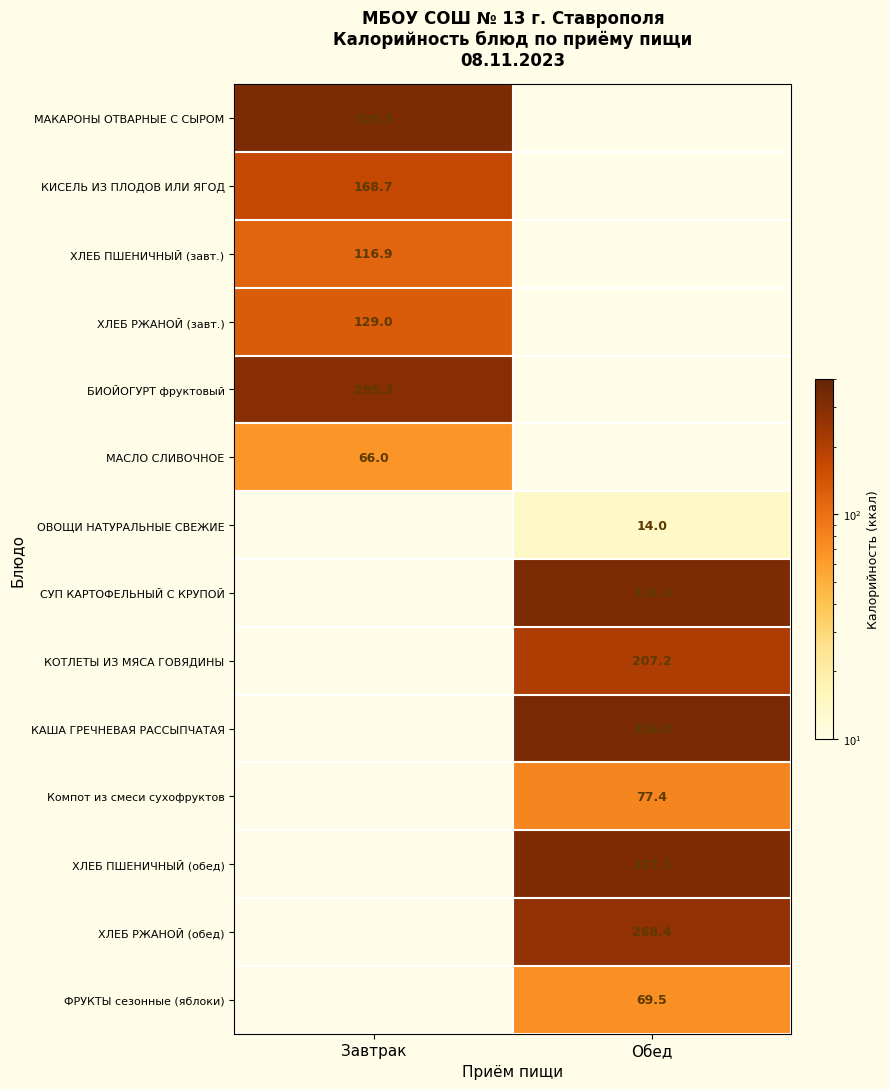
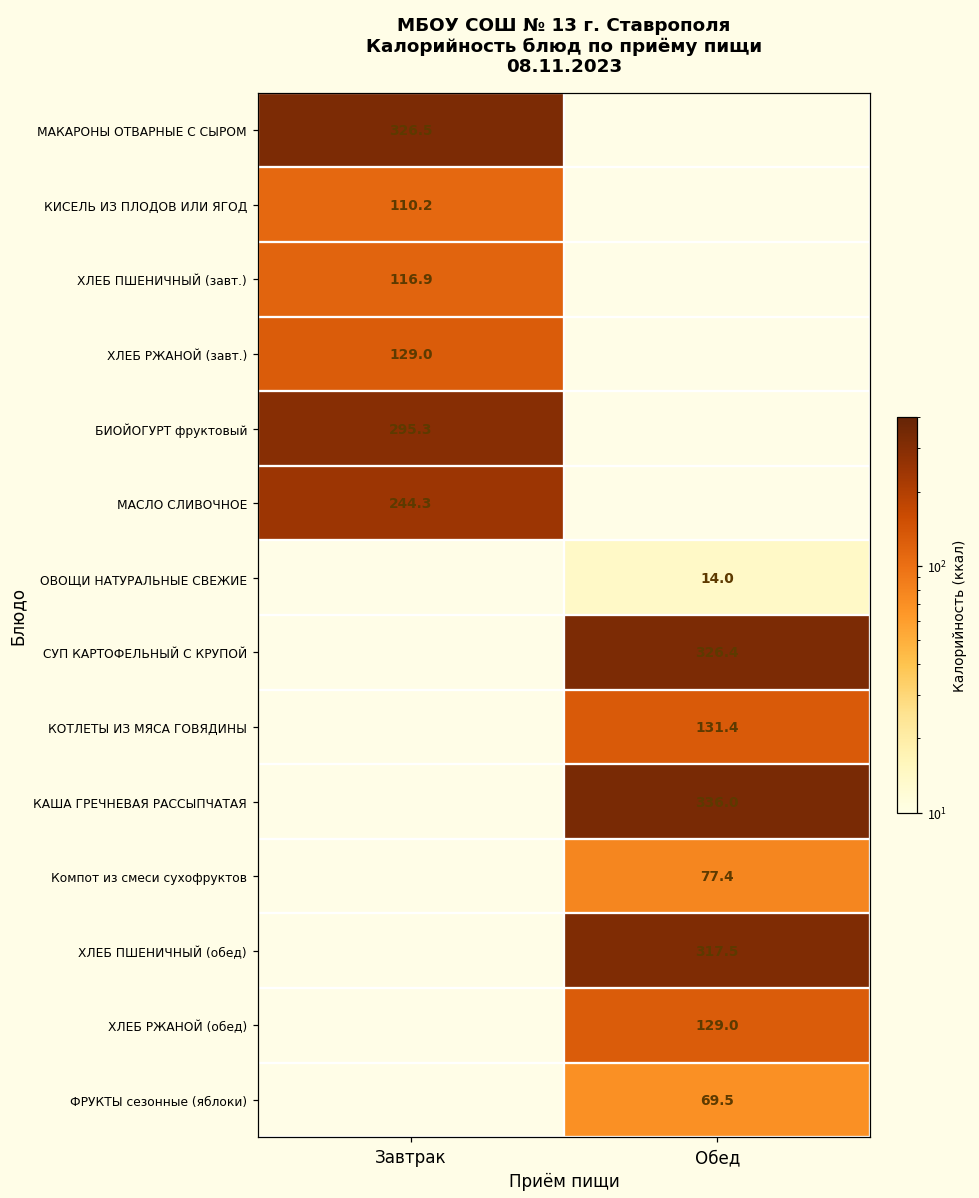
КИСЕЛЬ ИЗ ПЛОДОВ ИЛИ ЯГОД, Завтрак: 168.7 -> 110.2
МАСЛО СЛИВОЧНОЕ, Завтрак: 66.0 -> 244.3
КОТЛЕТЫ ИЗ МЯСА ГОВЯДИНЫ, Обед: 207.2 -> 131.4
ХЛЕБ РЖАНОЙ (обед), Обед: 268.4 -> 129.0
